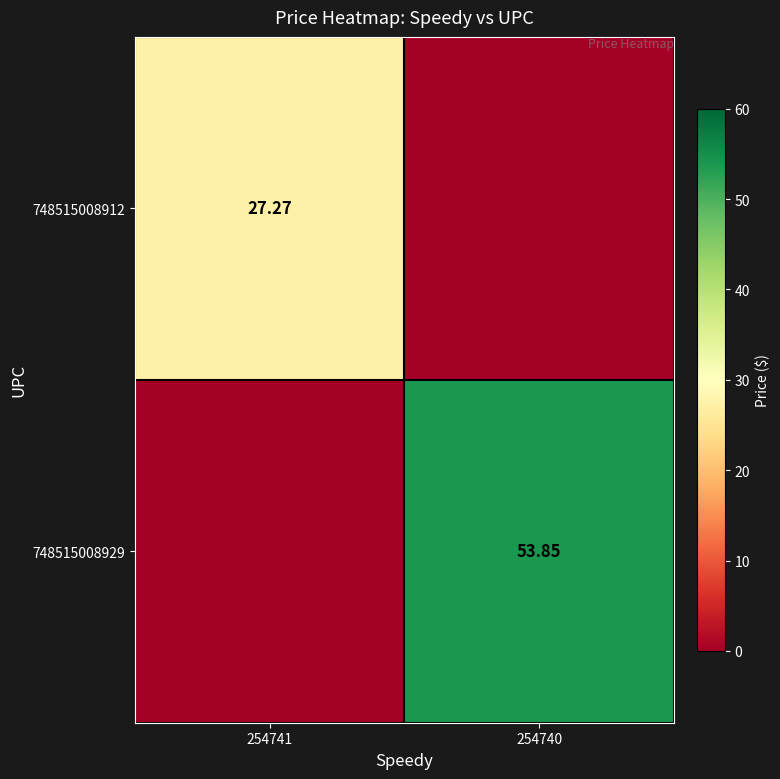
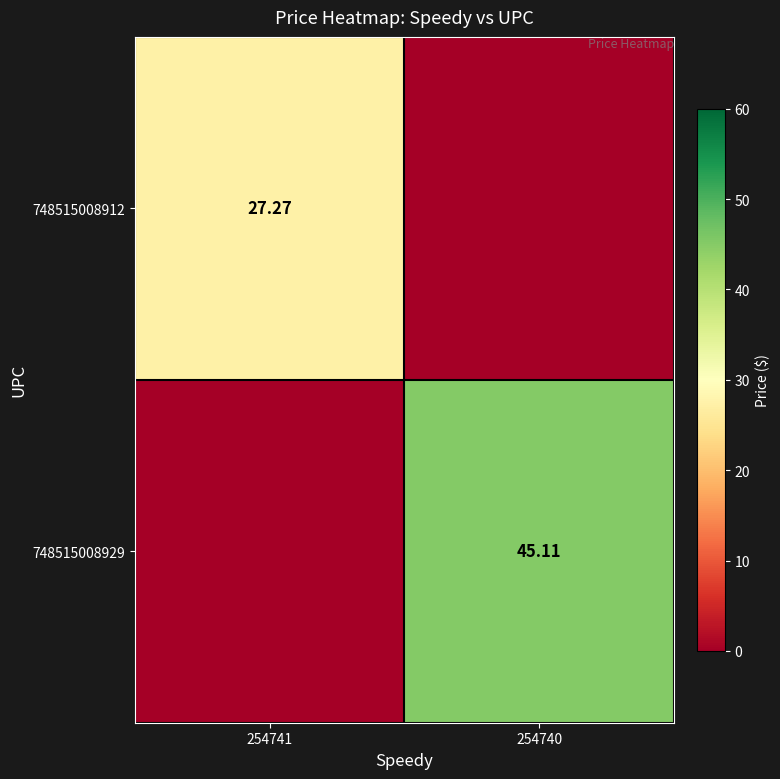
748515008929, 254740: 53.85 -> 45.11
